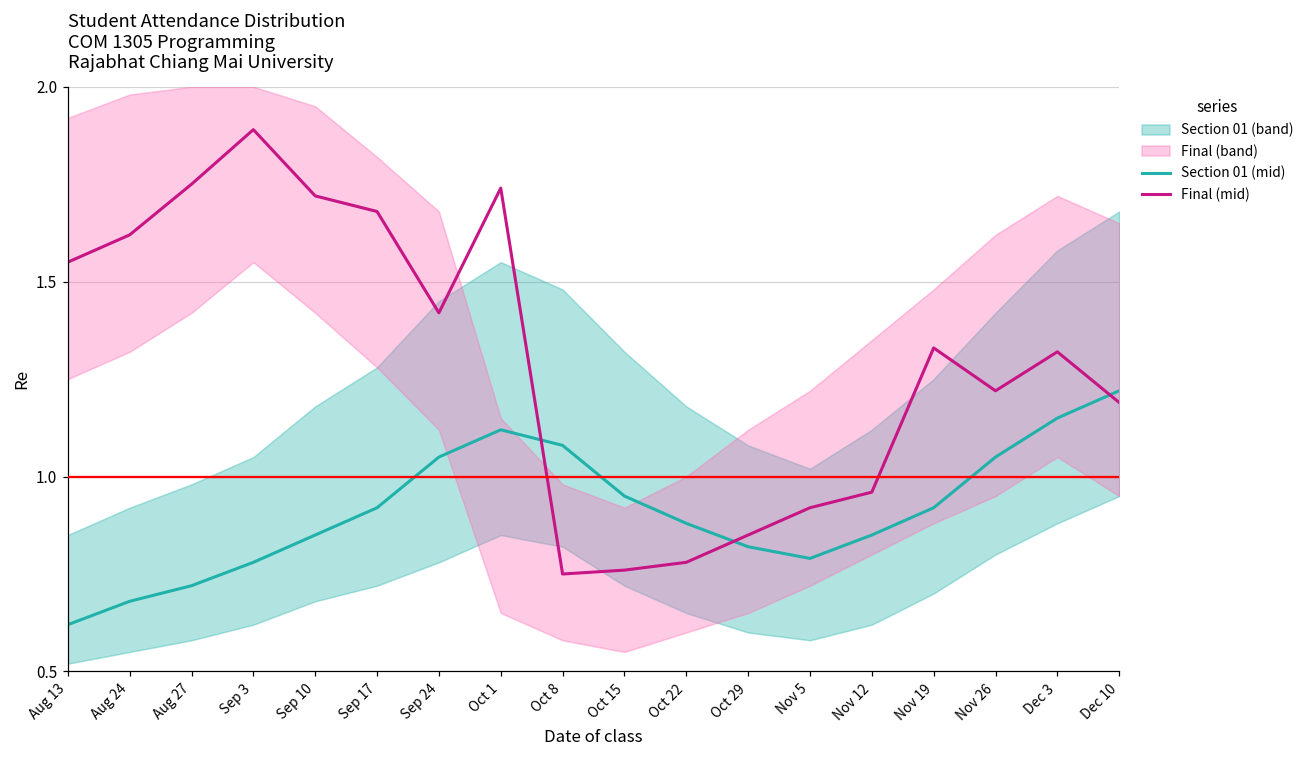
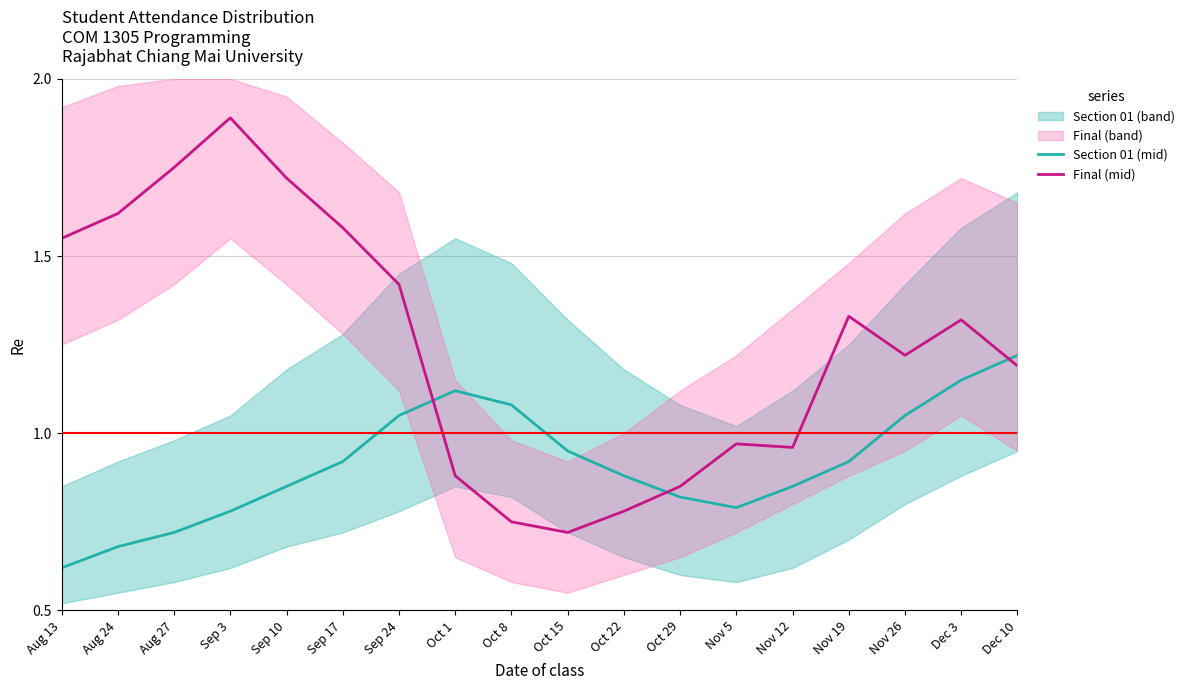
Final (mid), Sep 17: 1.68 -> 1.58
Final (mid), Oct 1: 1.74 -> 0.88
Final (mid), Oct 15: 0.76 -> 0.72
Final (mid), Nov 5: 0.92 -> 0.97
